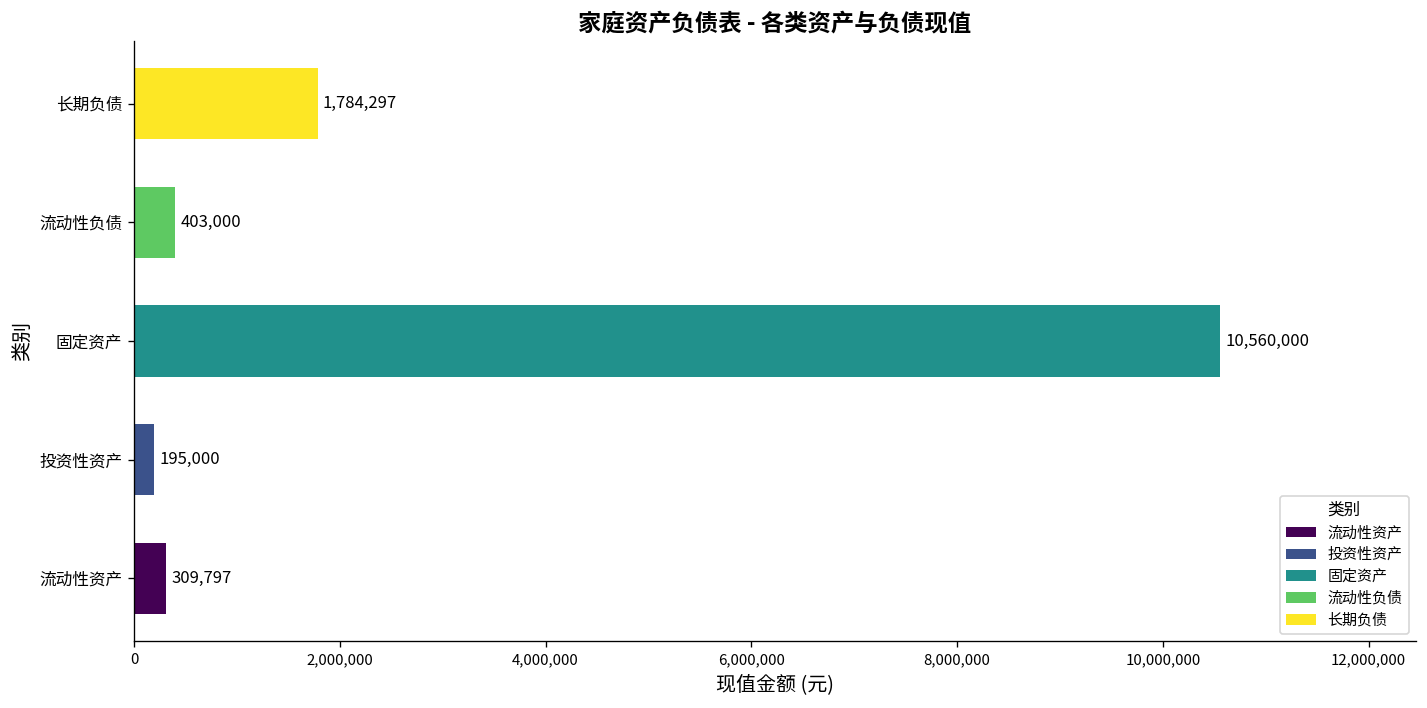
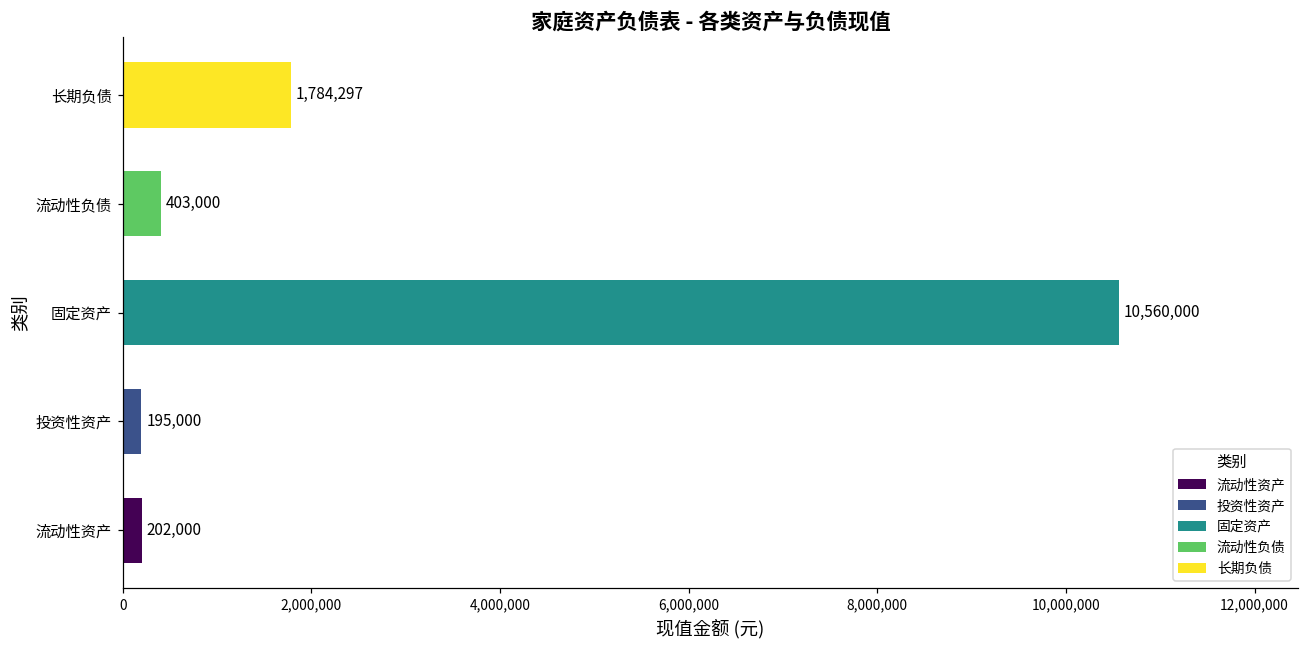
流动性资产: 309,797 -> 202,000
